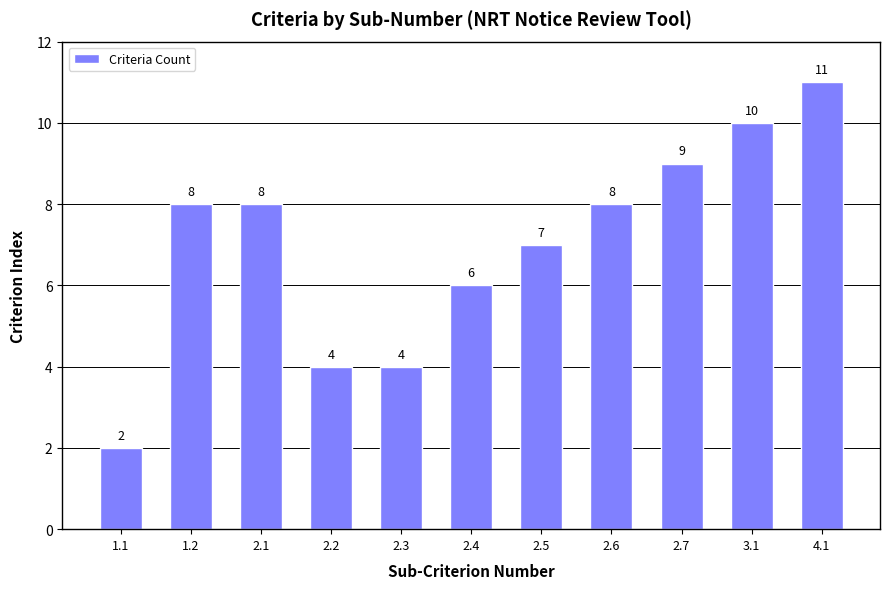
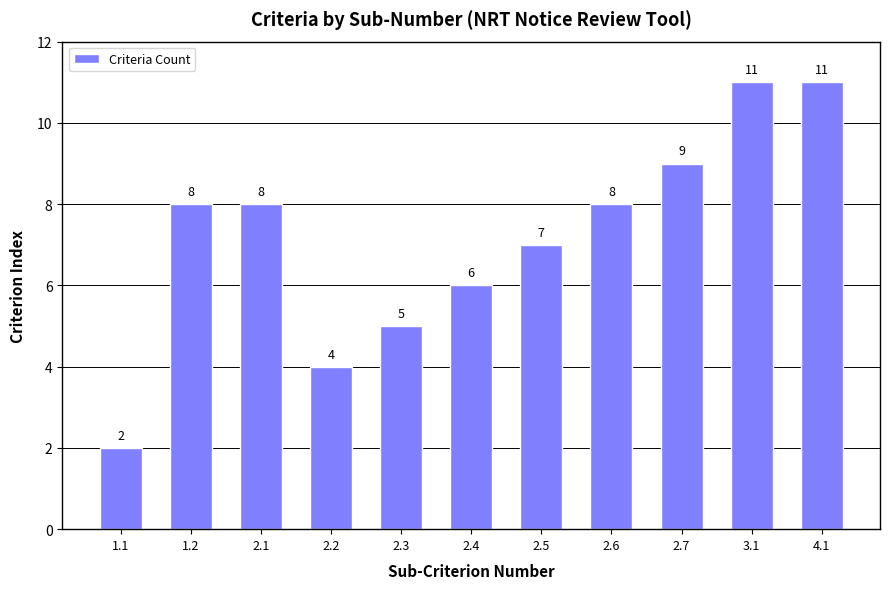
2.3: 4 -> 5
3.1: 10 -> 11
